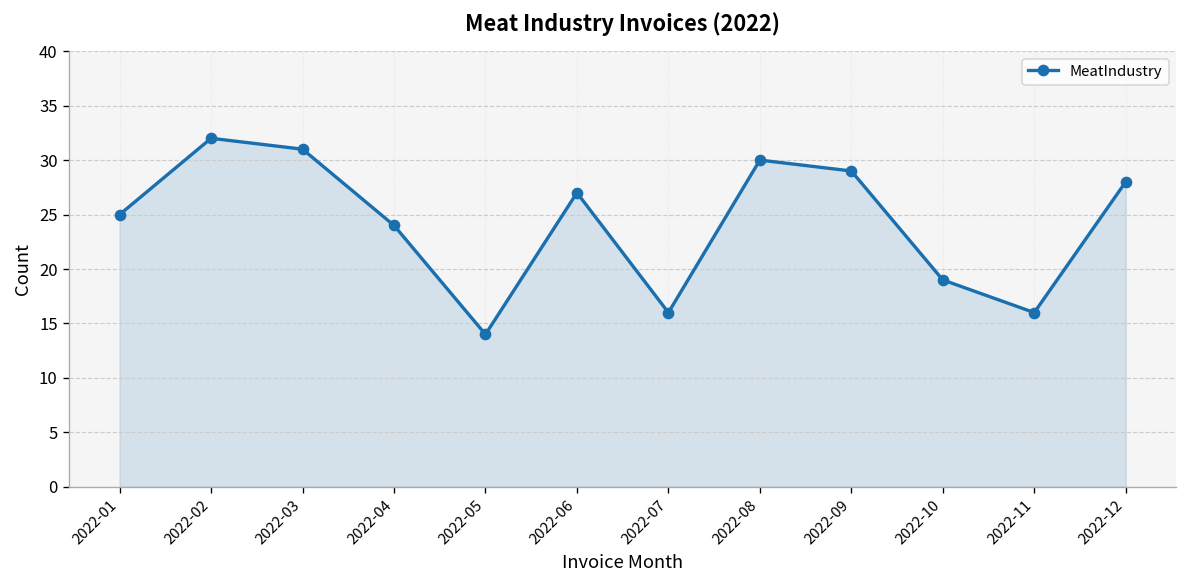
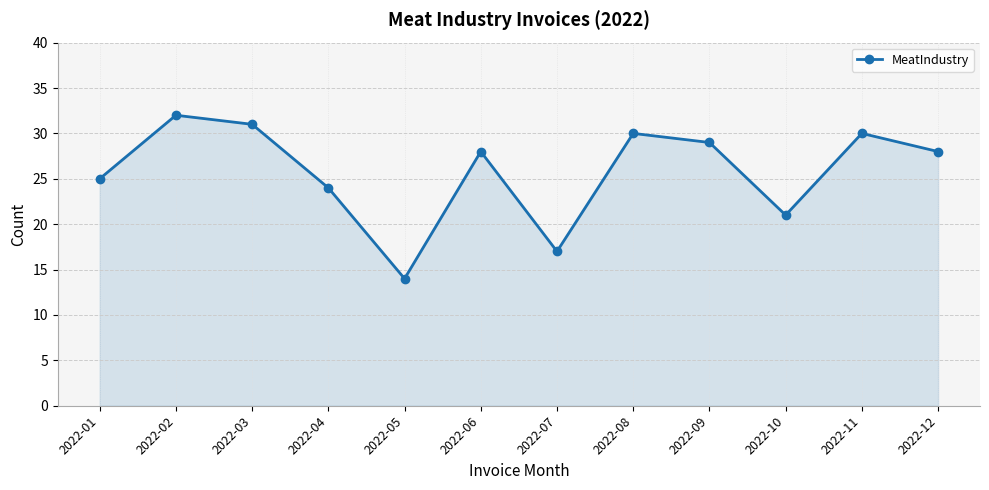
2022-06: 27 -> 28
2022-07: 16 -> 17
2022-10: 19 -> 21
2022-11: 16 -> 30
